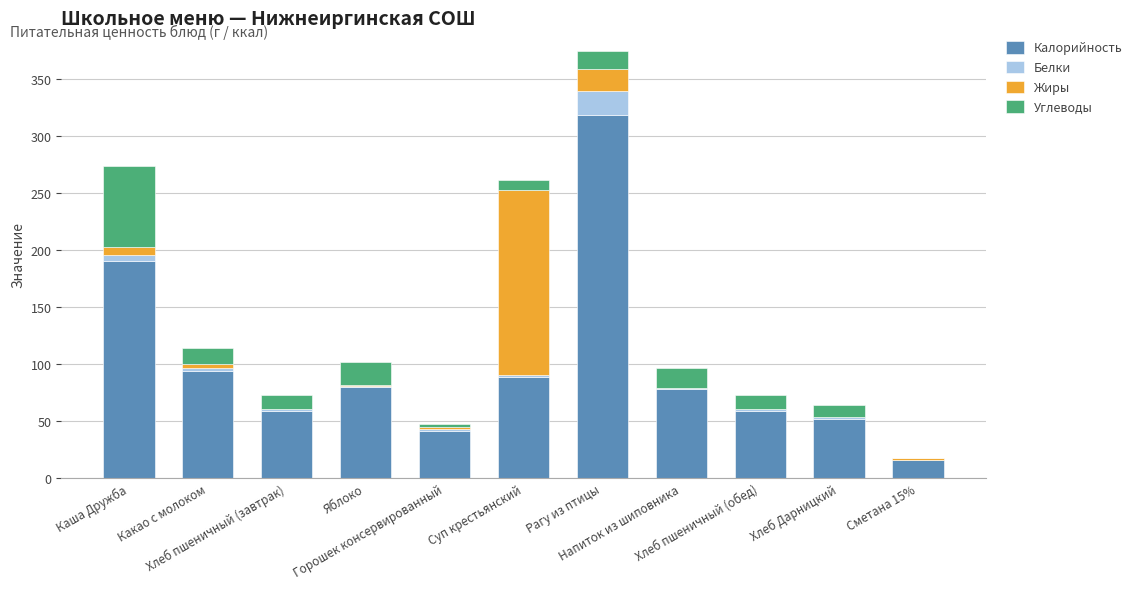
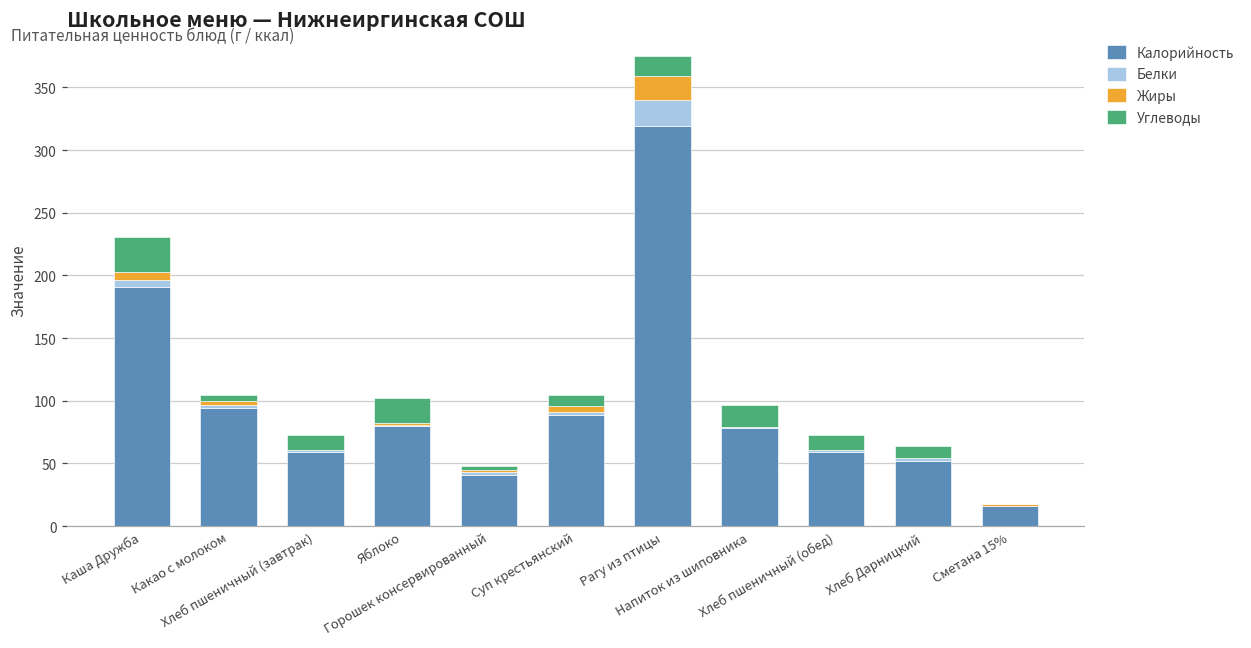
Углеводы, Каша Дружба: 71 -> 28
Углеводы, Какао с молоком: 14 -> 5
Жиры, Суп крестьянский: 162 -> 5
